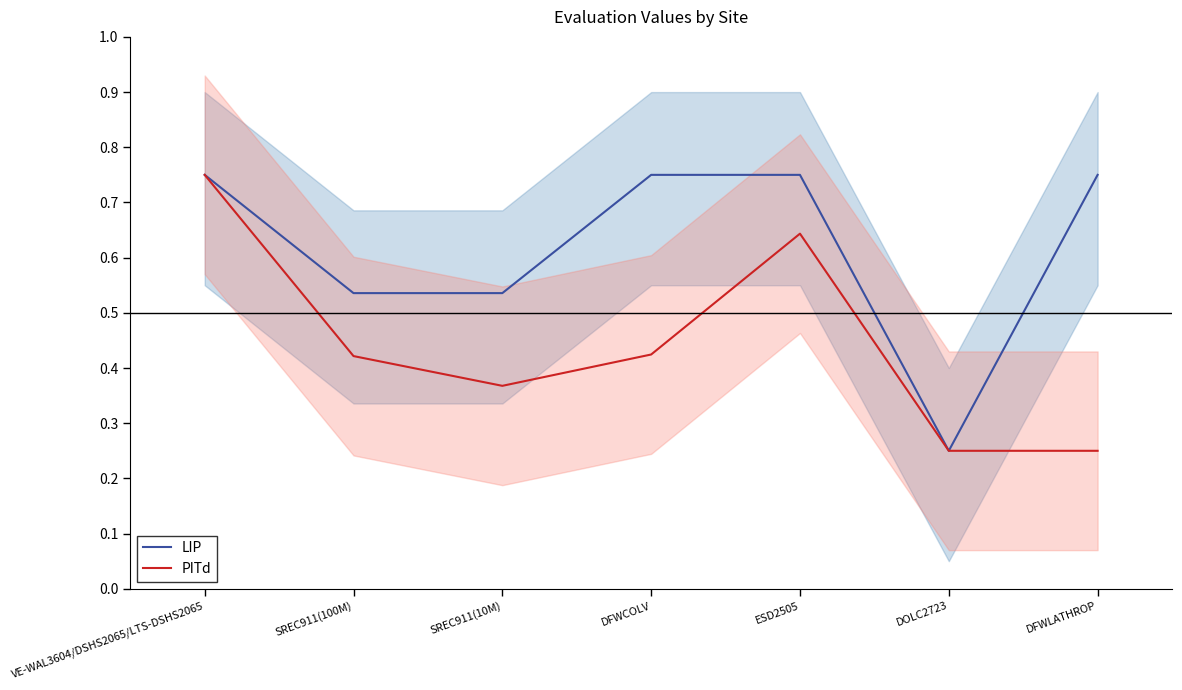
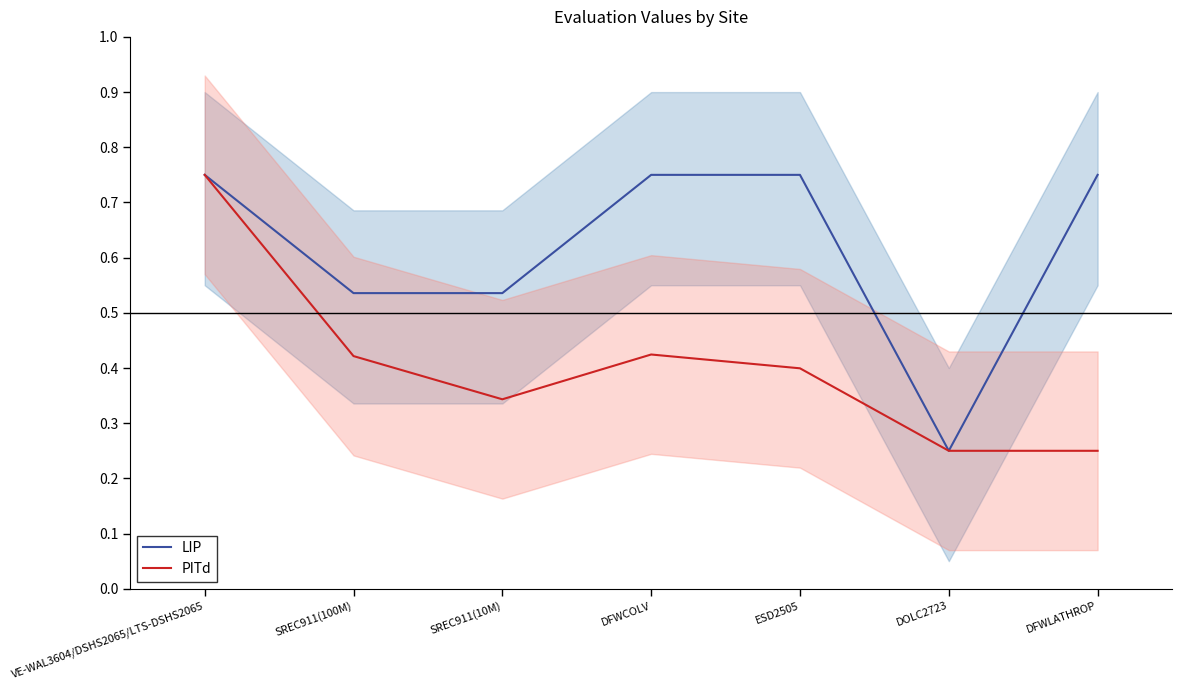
PITd, SREC911(10M): 0.37 -> 0.34
PITd, ESD2505: 0.64 -> 0.40
